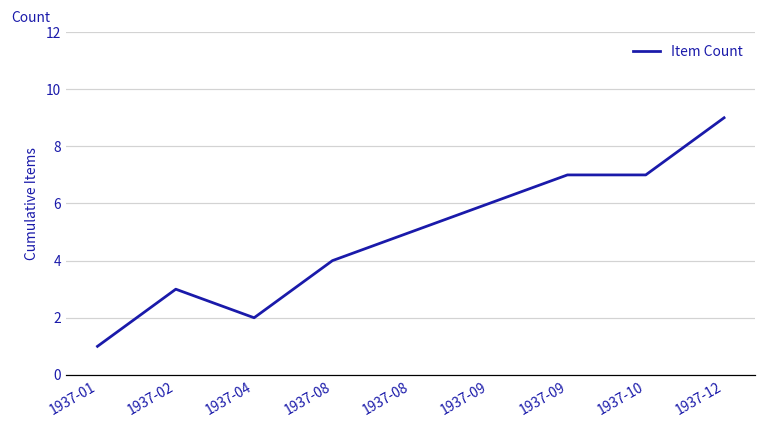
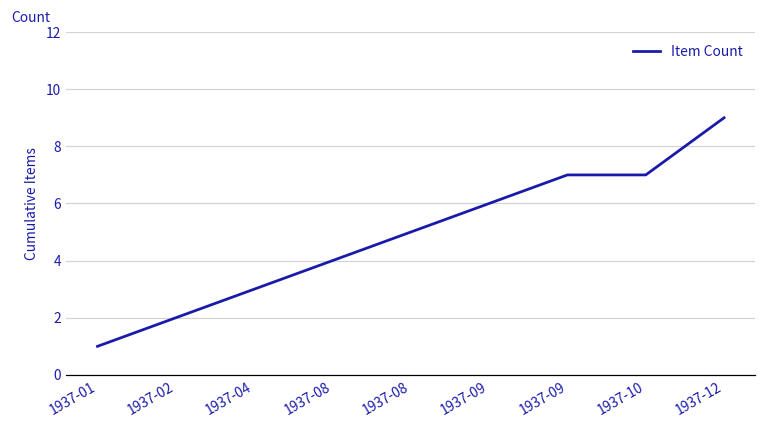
1937-02: 3 -> 2
1937-04: 2 -> 3
